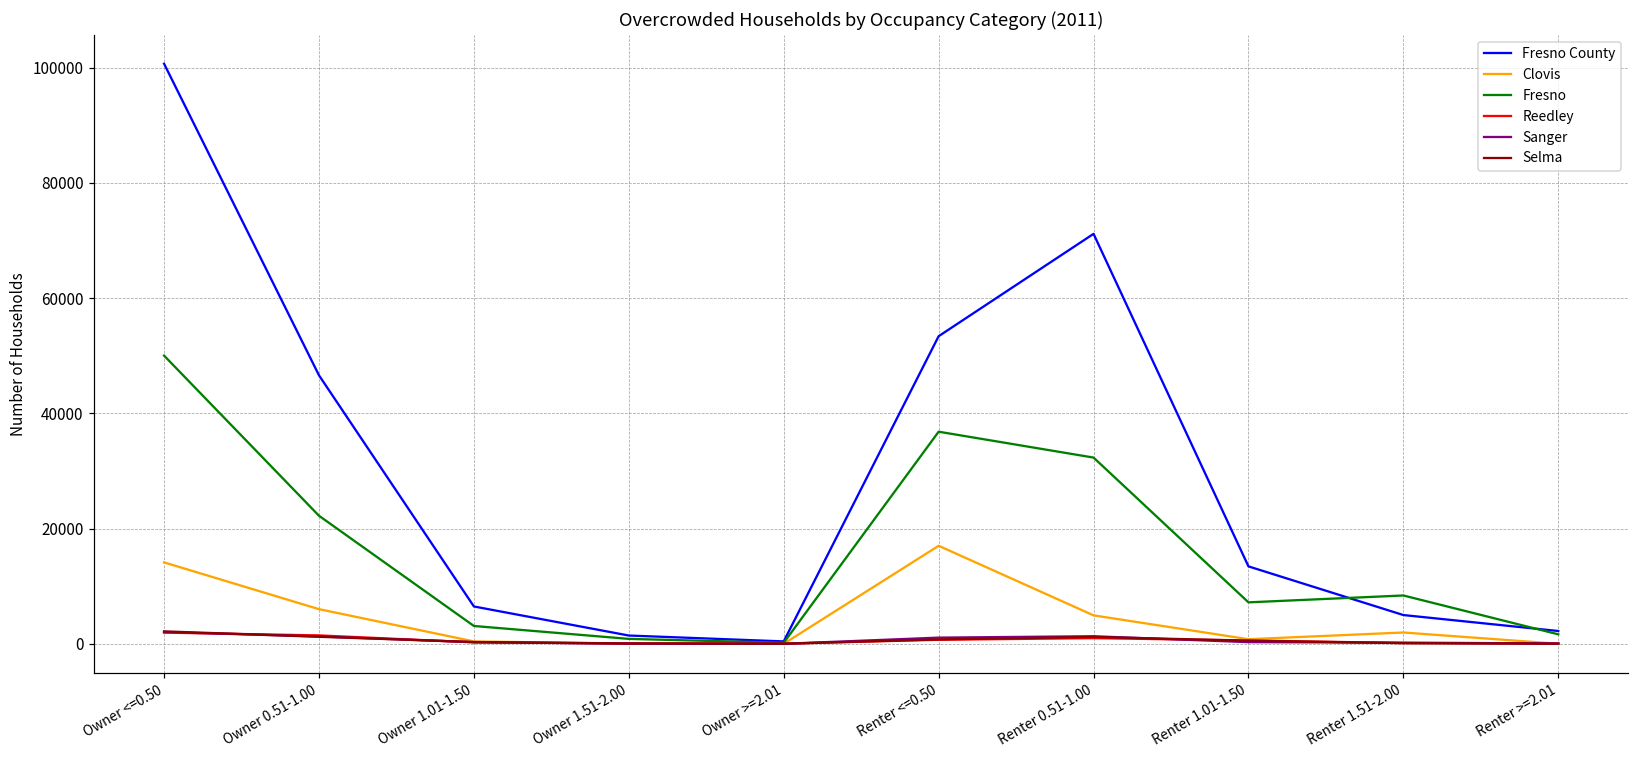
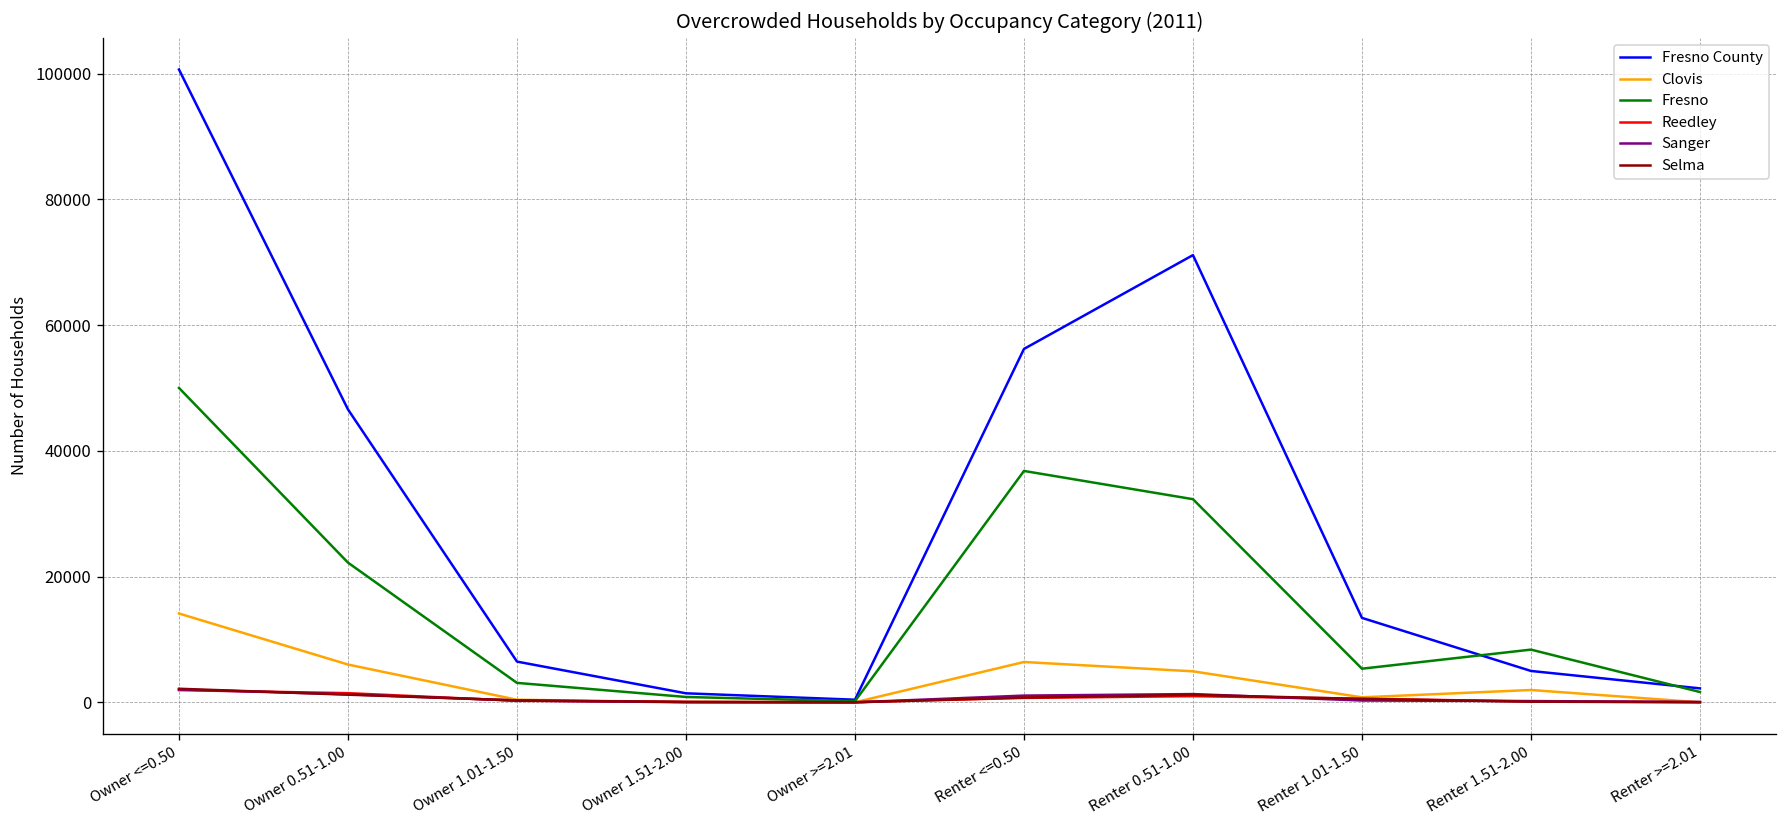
Fresno County, Renter <=0.50: 53000 -> 56000
Clovis, Renter <=0.50: 17000 -> 6000
Fresno, Renter 1.01-1.50: 7000 -> 5000
